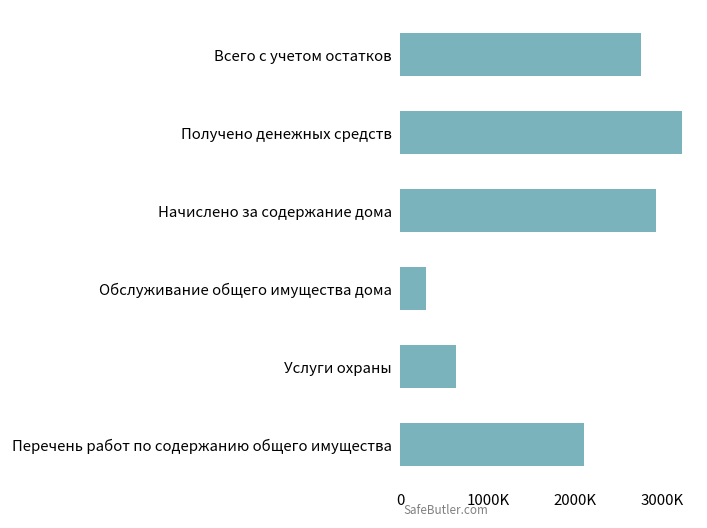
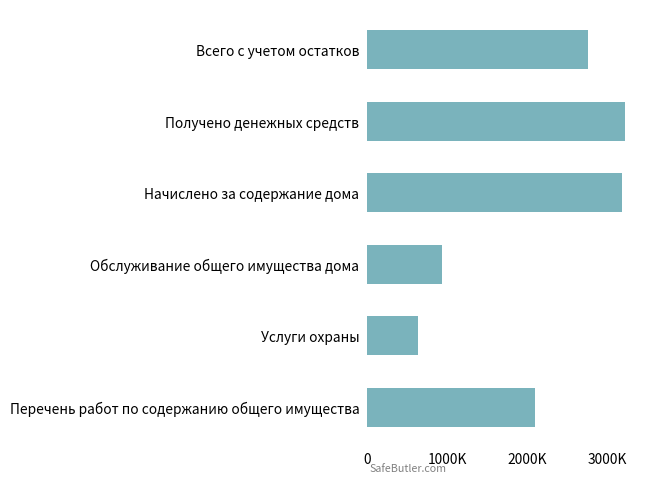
Начислено за содержание дома: 2900000 -> 3200000
Обслуживание общего имущества дома: 300000 -> 900000
